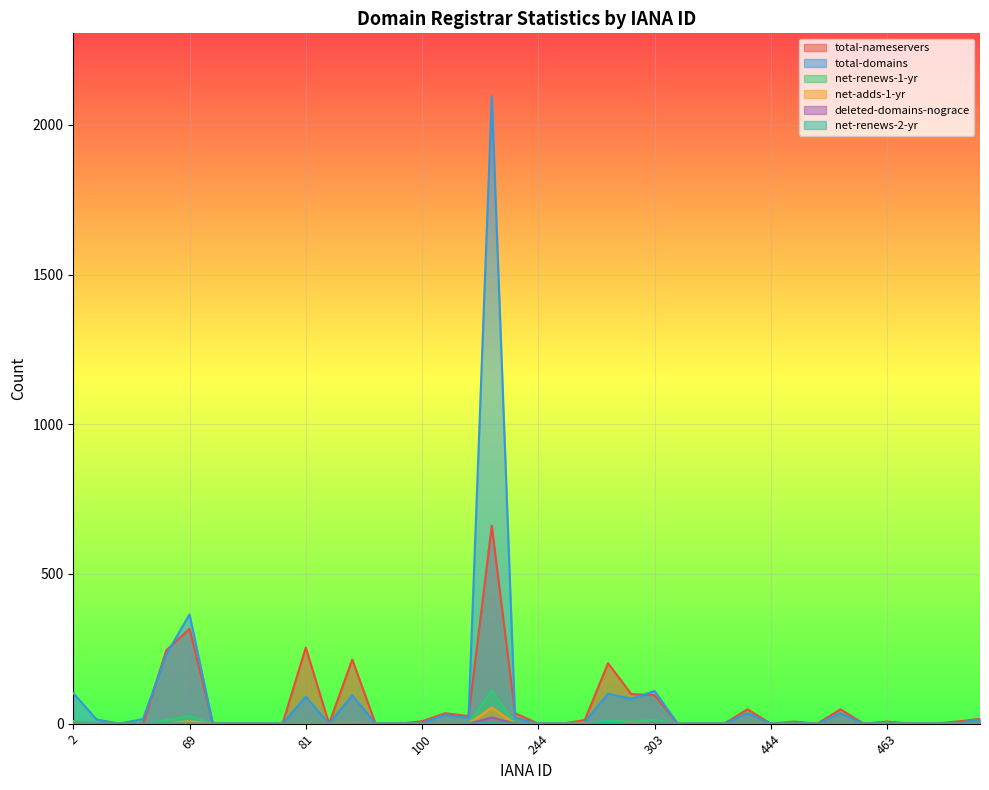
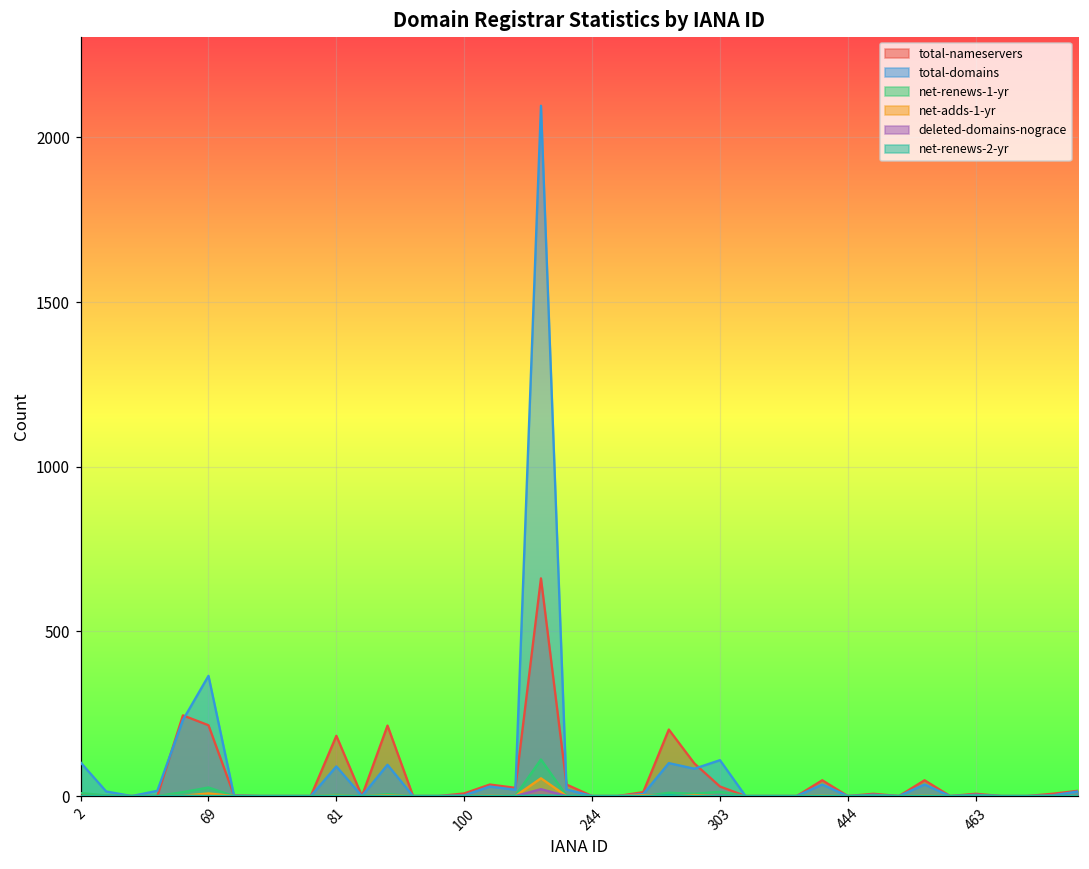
total-nameservers, 69: 320 -> 220
total-nameservers, 81: 250 -> 180
total-nameservers, 303: 100 -> 30
